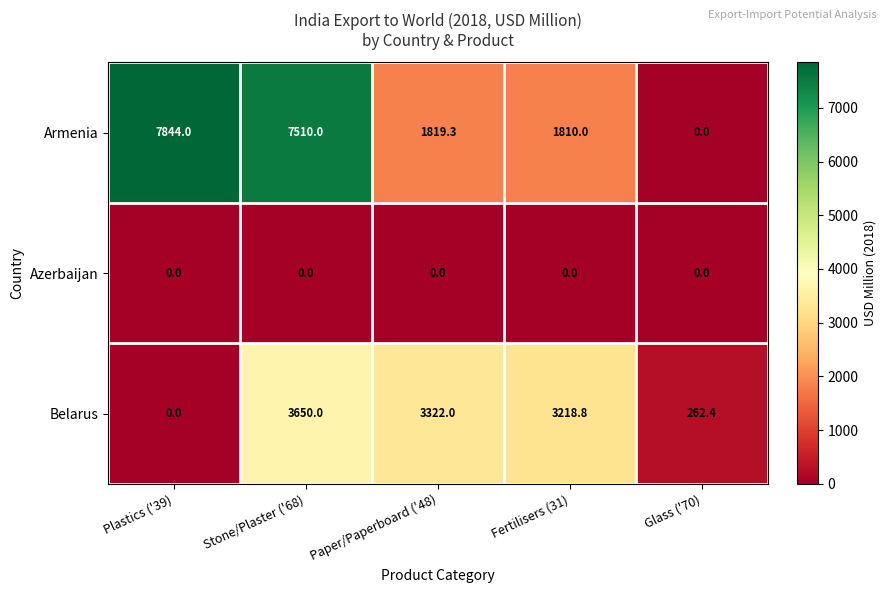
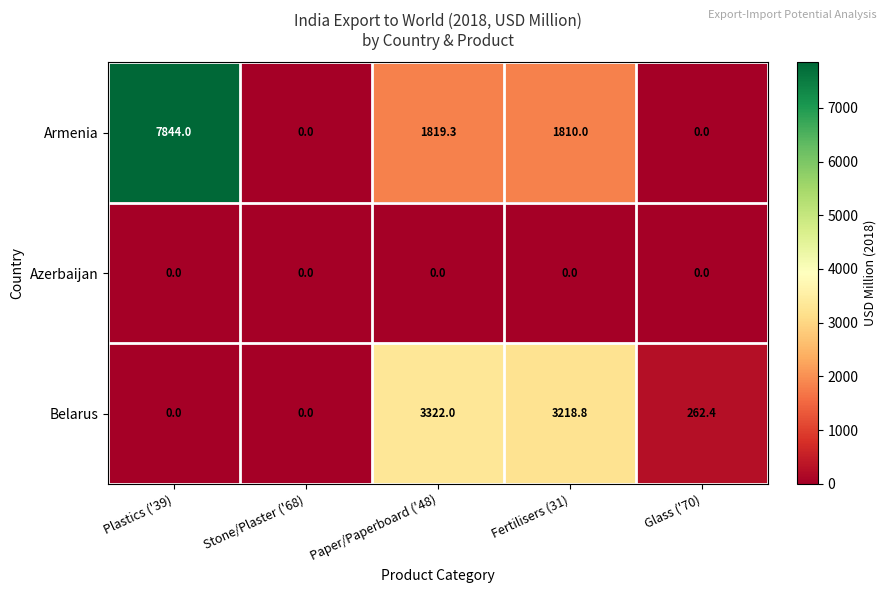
Armenia, Stone/Plaster ('68): 7510.0 -> 0.0
Belarus, Stone/Plaster ('68): 3650.0 -> 0.0
